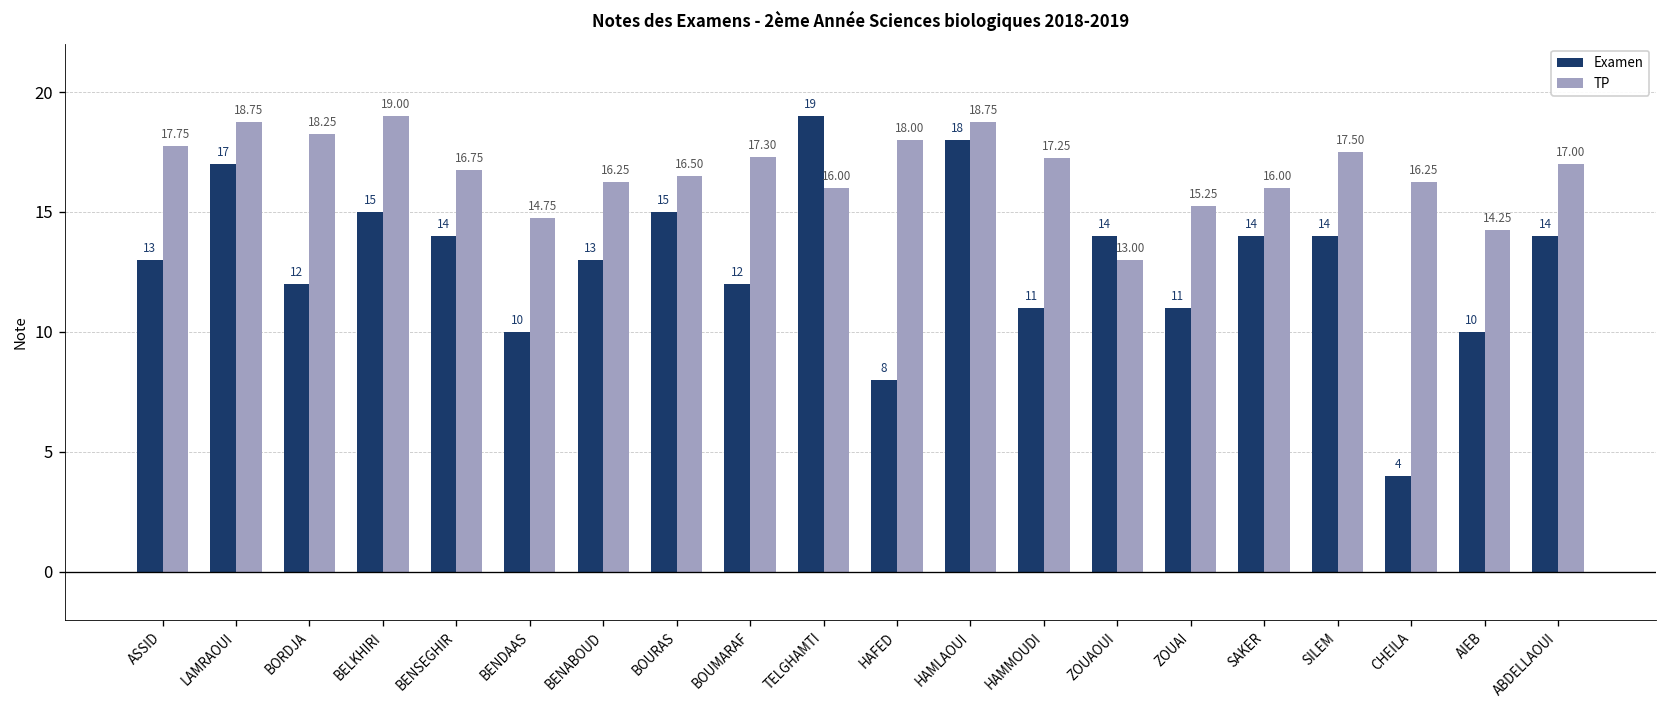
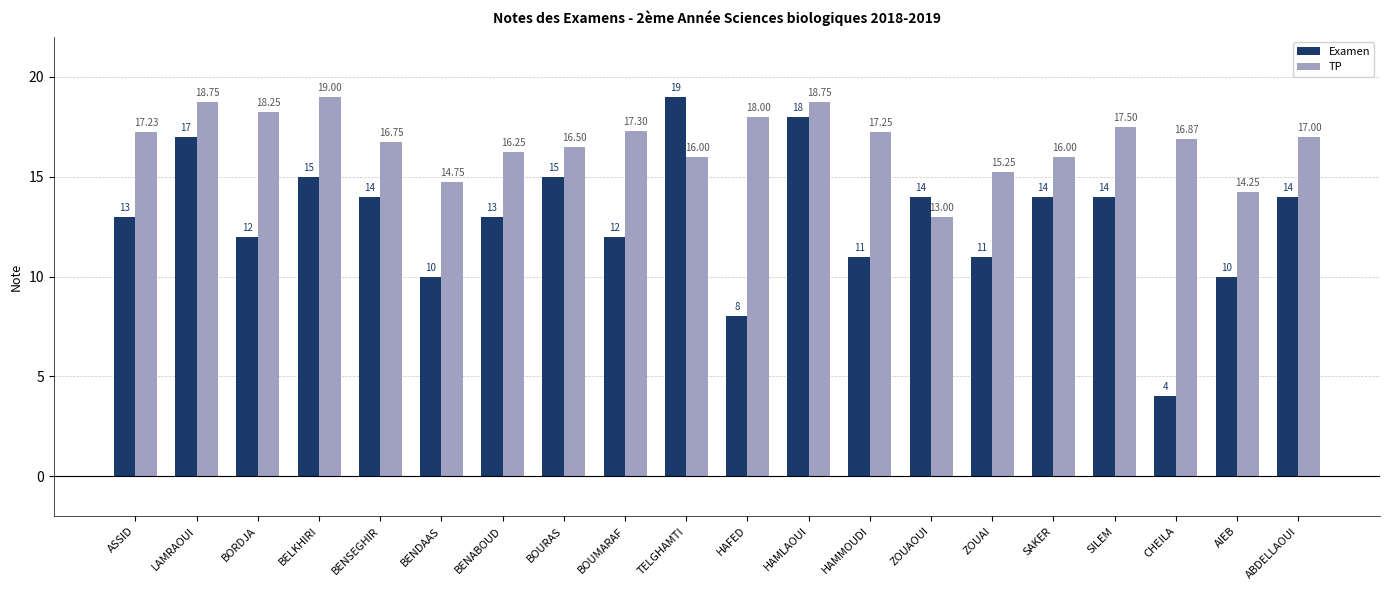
TP, ASSID: 17.75 -> 17.23
TP, CHEILA: 16.25 -> 16.87
